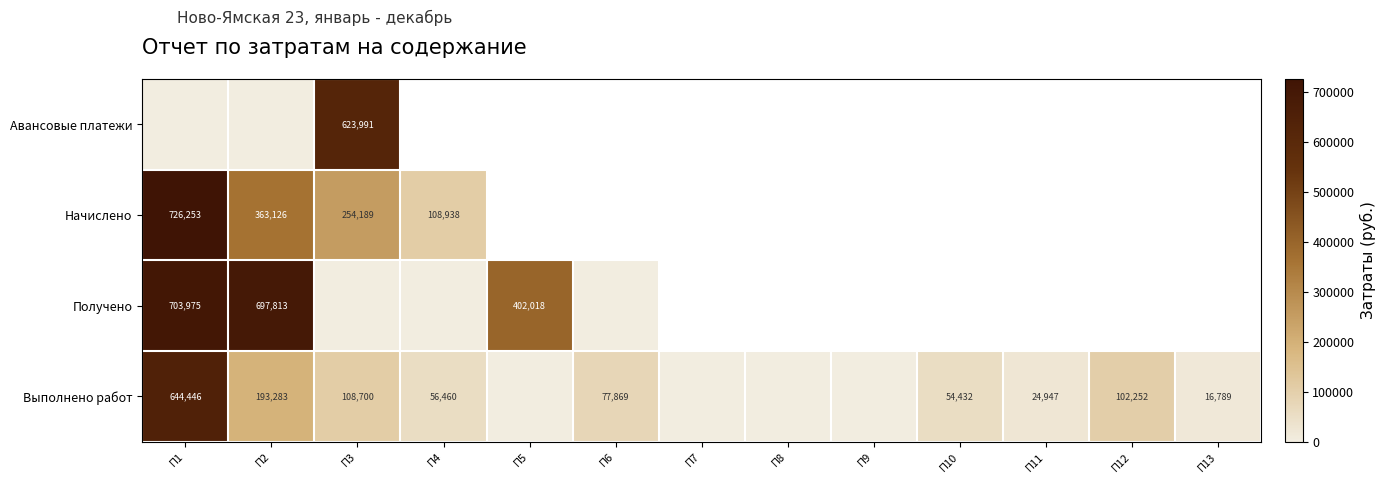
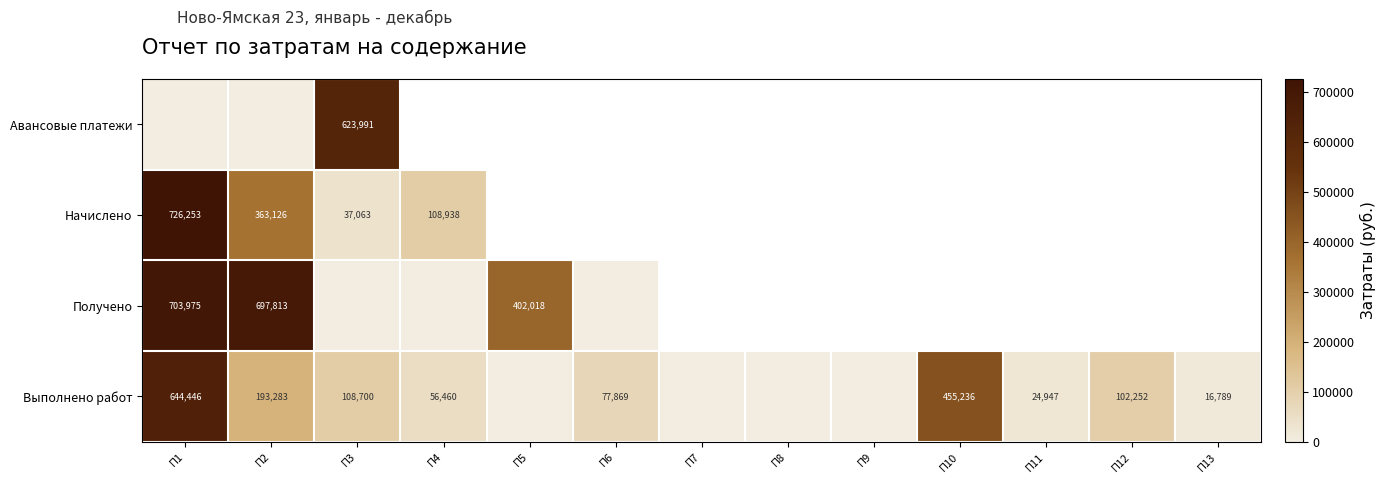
Начислено, П3: 254,189 -> 37,063
Выполнено работ, П10: 54,432 -> 455,236
